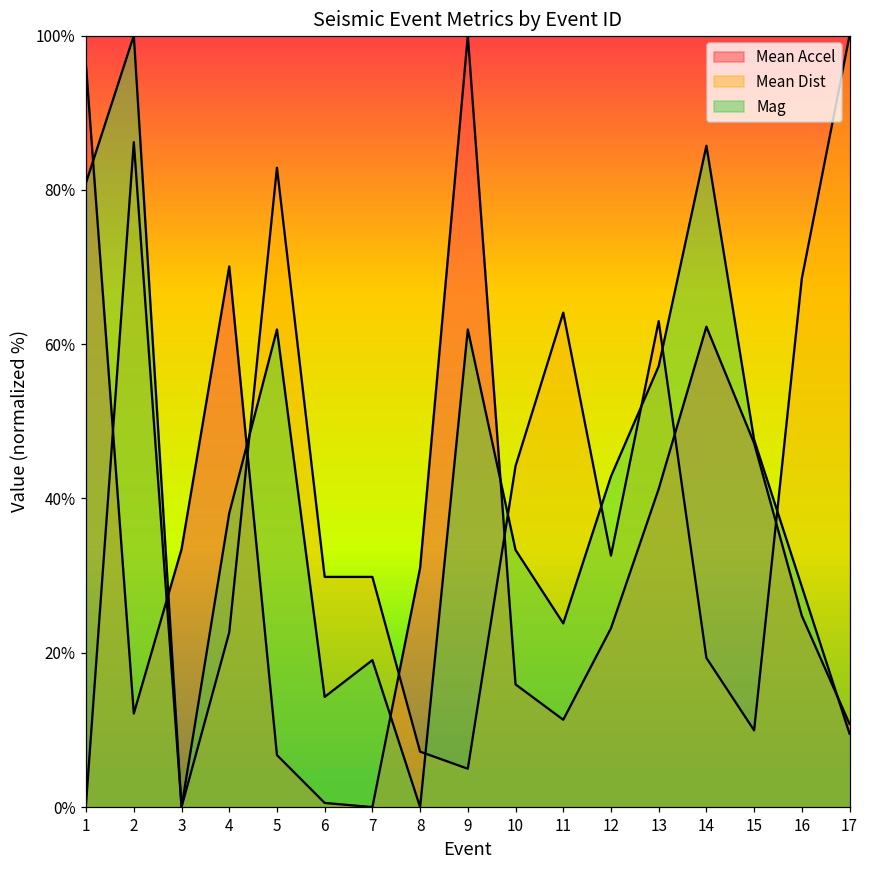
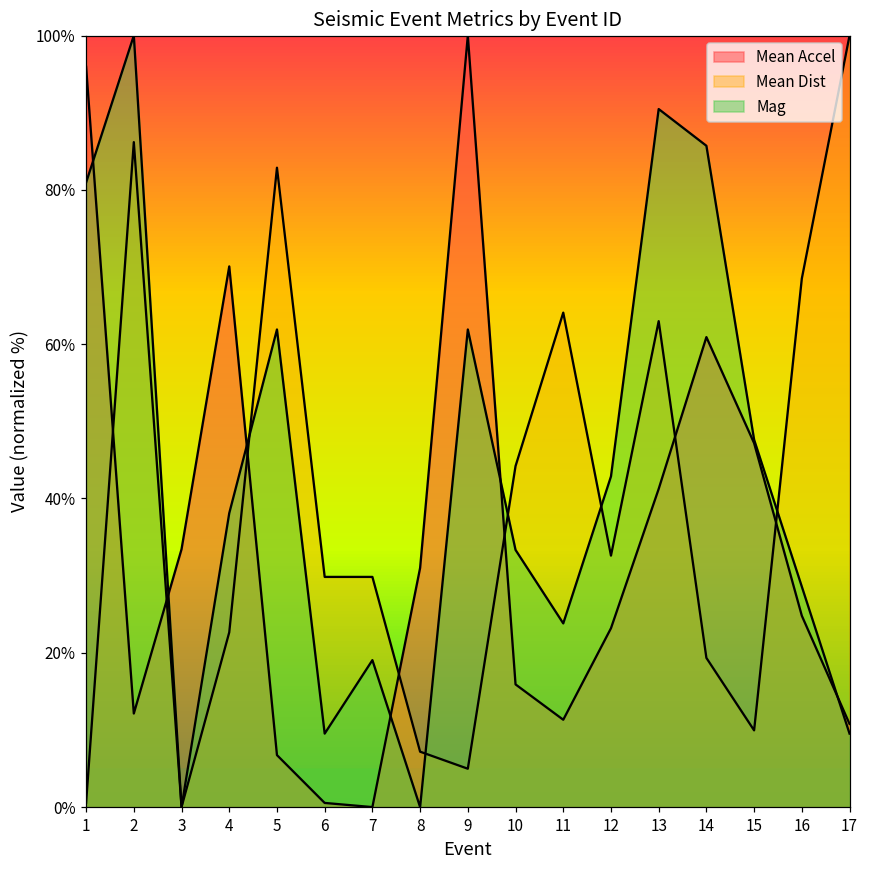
Mag, 6: 14% -> 10%
Mag, 13: 57% -> 90%
Mean Accel, 14: 62% -> 61%
